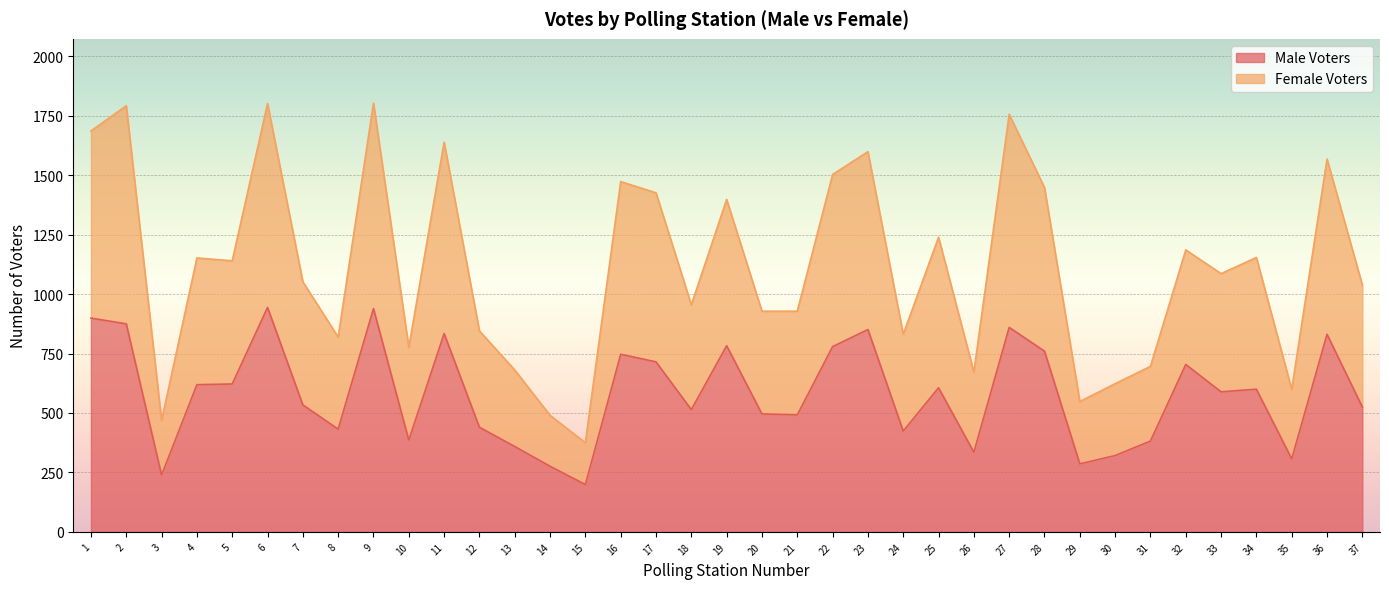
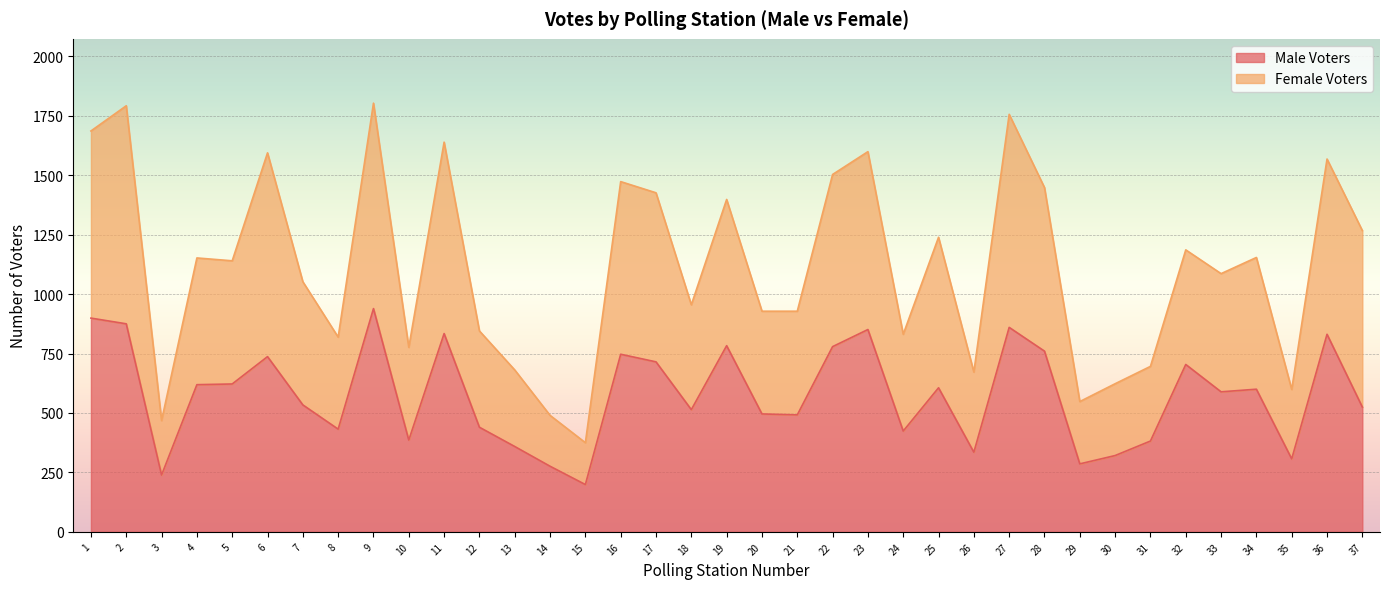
Male Voters, 6: 940 -> 740
Female Voters, 37: 510 -> 740
